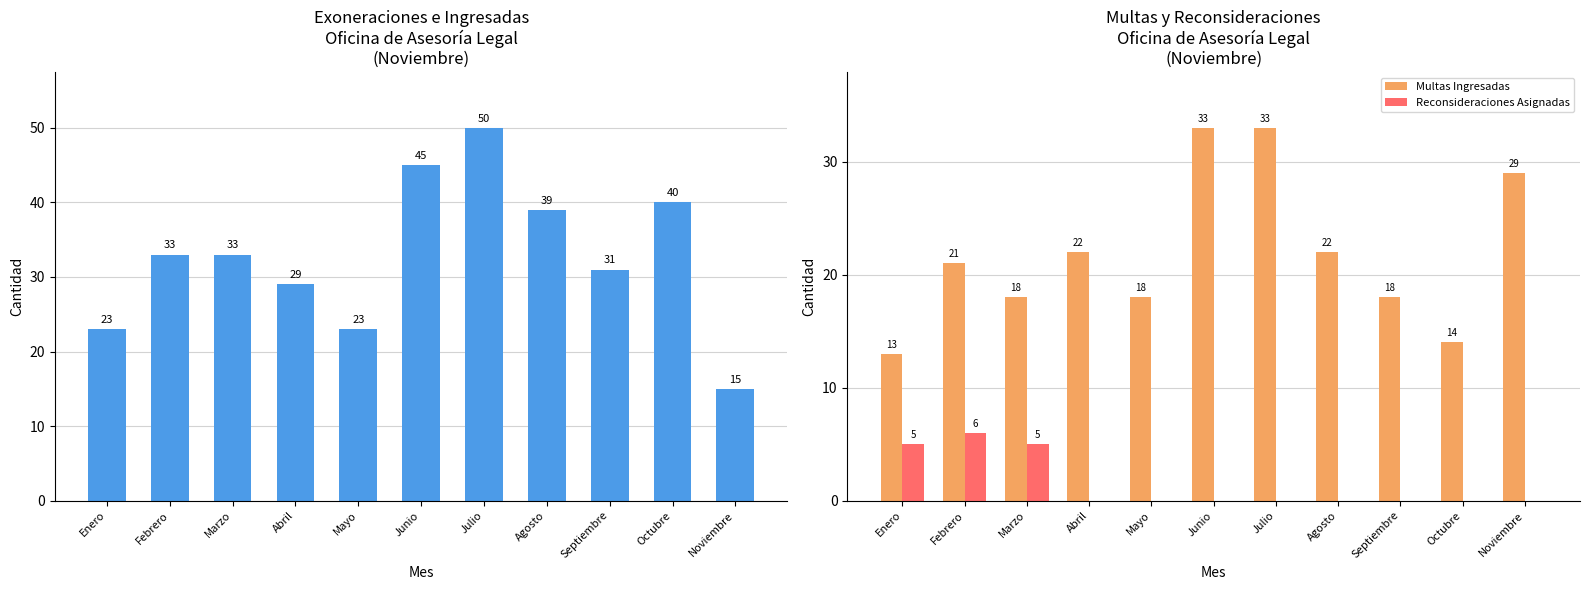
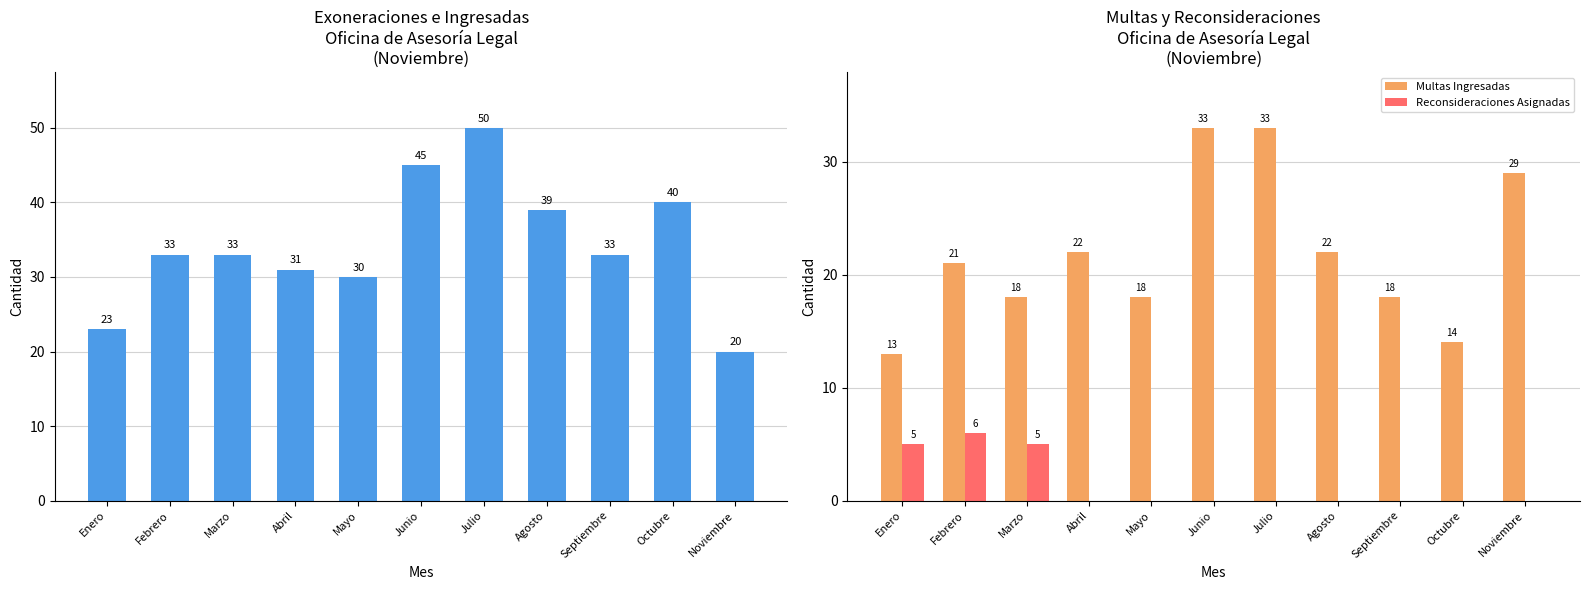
Exoneraciones e Ingresadas Oficina de Asesoría Legal (Noviembre), Abril: 29 -> 31
Exoneraciones e Ingresadas Oficina de Asesoría Legal (Noviembre), Mayo: 23 -> 30
Exoneraciones e Ingresadas Oficina de Asesoría Legal (Noviembre), Septiembre: 31 -> 33
Exoneraciones e Ingresadas Oficina de Asesoría Legal (Noviembre), Noviembre: 15 -> 20
